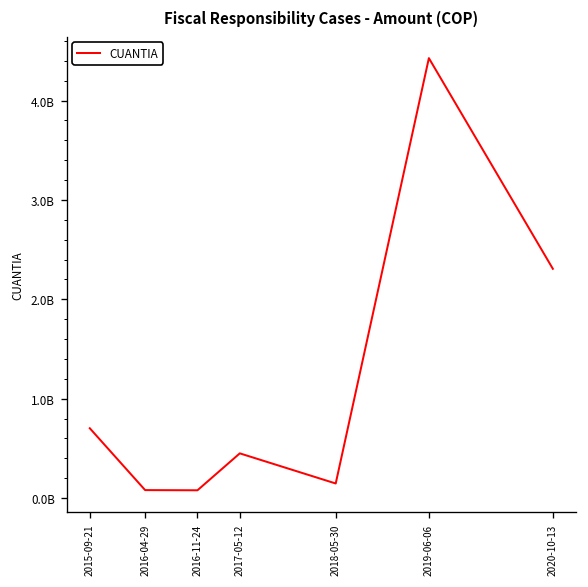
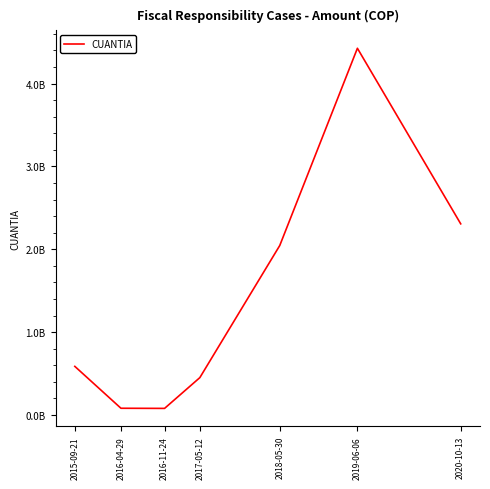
2015-09-21: 700000000 -> 600000000
2018-05-30: 100000000 -> 2000000000
